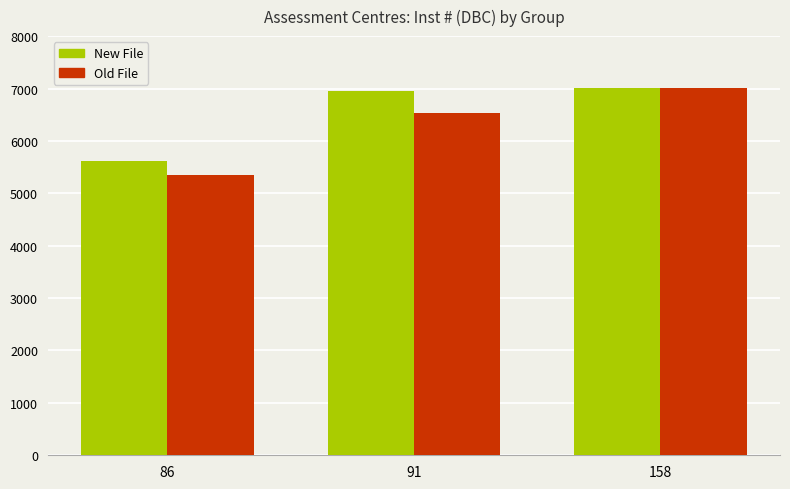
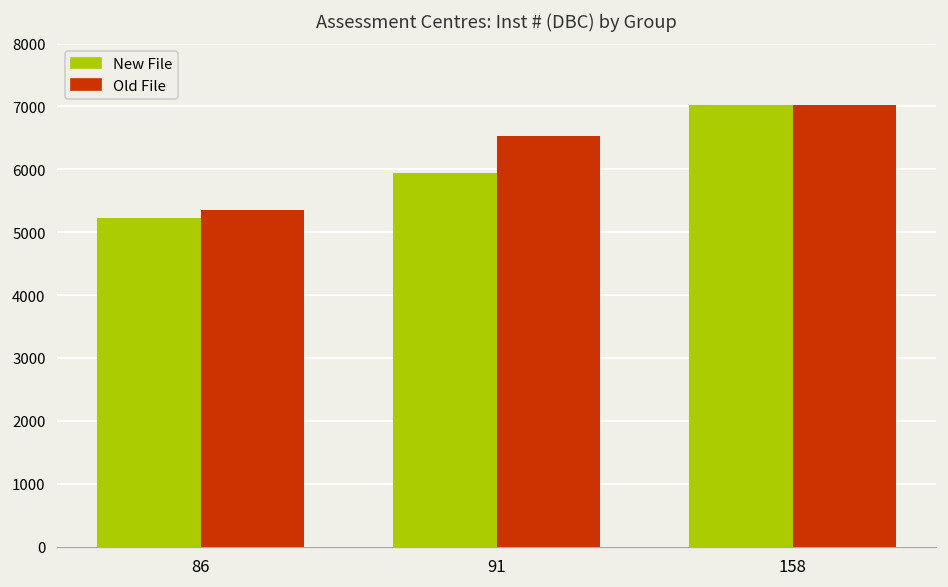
New File, 86: 5600 -> 5200
New File, 91: 7000 -> 5900
